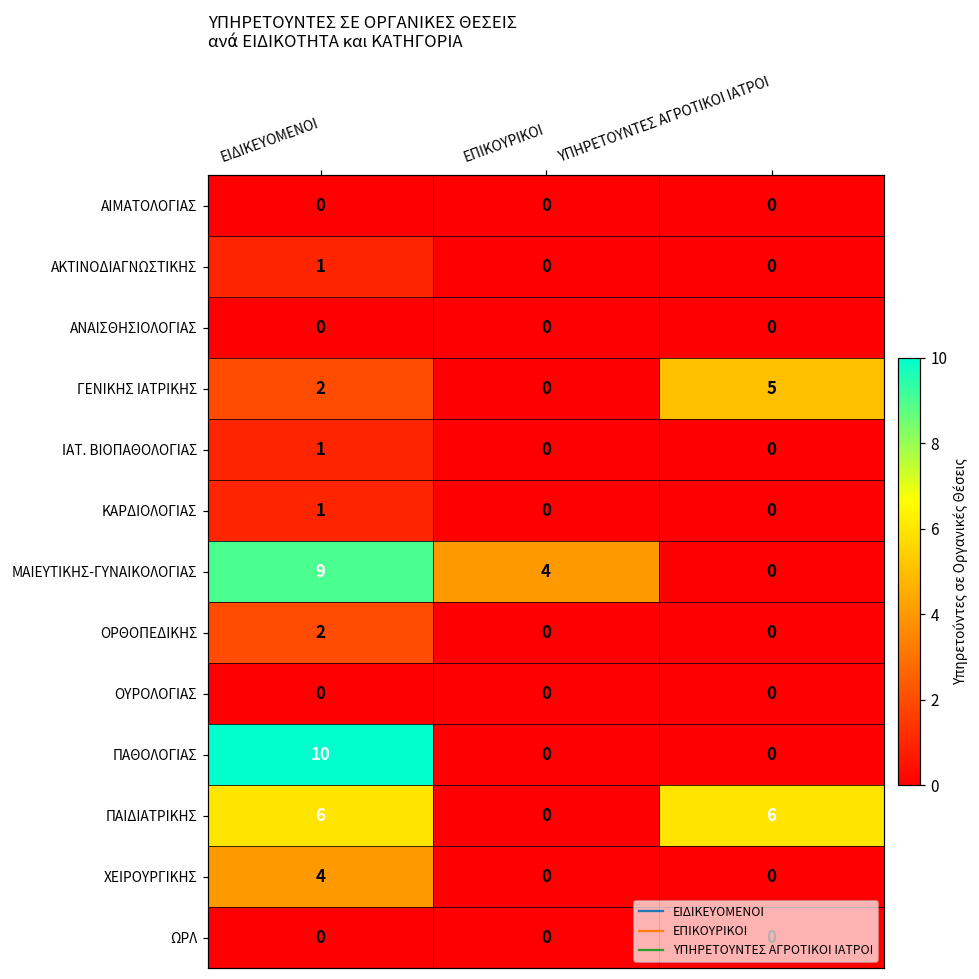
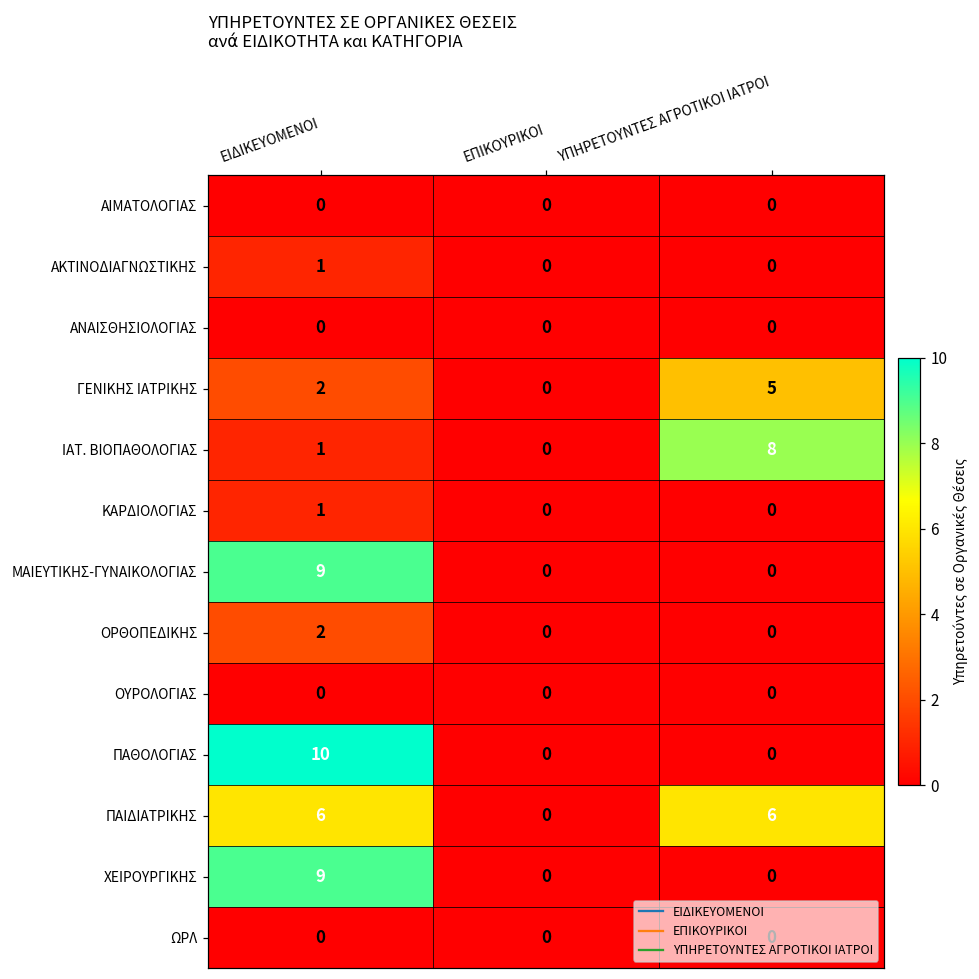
ΙΑΤ. ΒΙΟΠΑΘΟΛΟΓΙΑΣ, ΥΠΗΡΕΤΟΥΝΤΕΣ ΑΓΡΟΤΙΚΟΙ ΙΑΤΡΟΙ: 0 -> 8
ΜΑΙΕΥΤΙΚΗΣ-ΓΥΝΑΙΚΟΛΟΓΙΑΣ, ΕΠΙΚΟΥΡΙΚΟΙ: 4 -> 0
ΧΕΙΡΟΥΡΓΙΚΗΣ, ΕΙΔΙΚΕΥΟΜΕΝΟΙ: 4 -> 9
